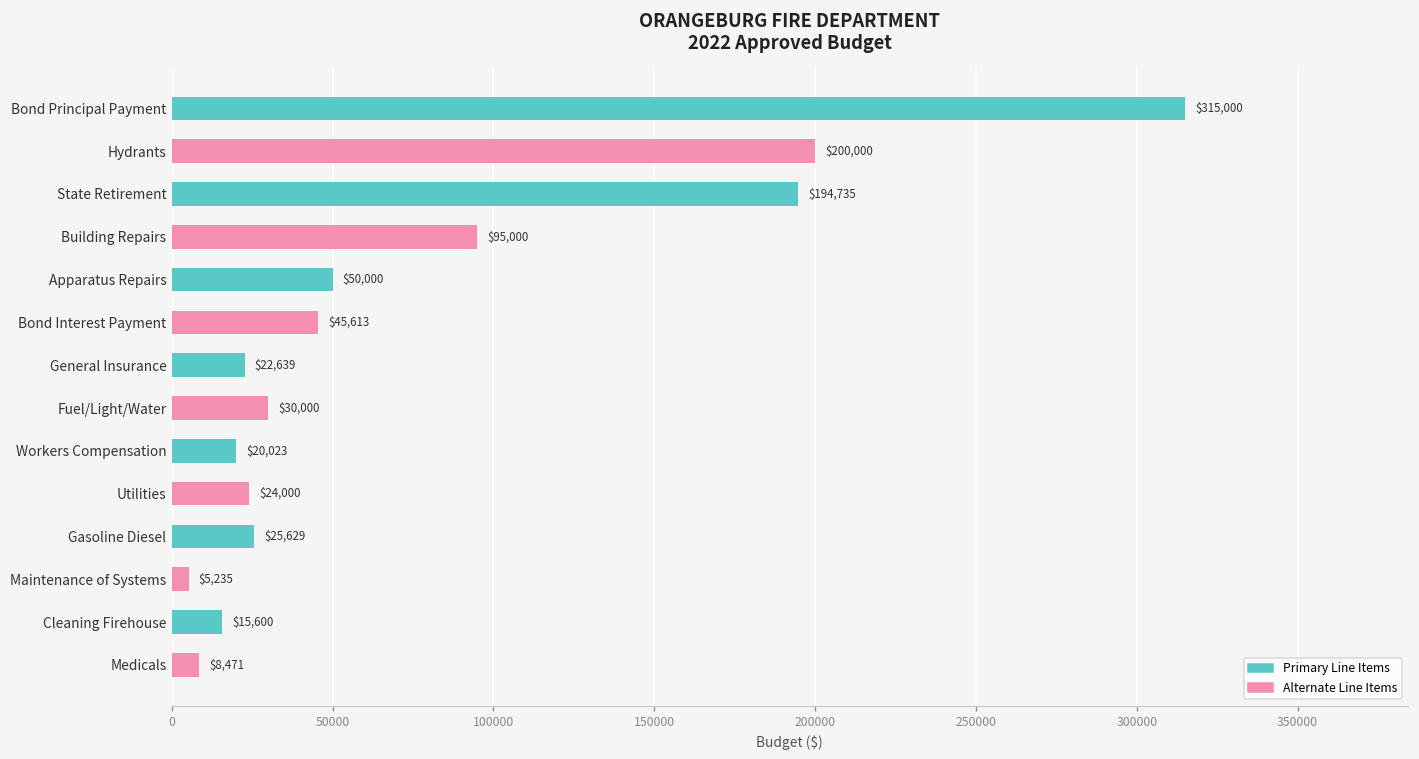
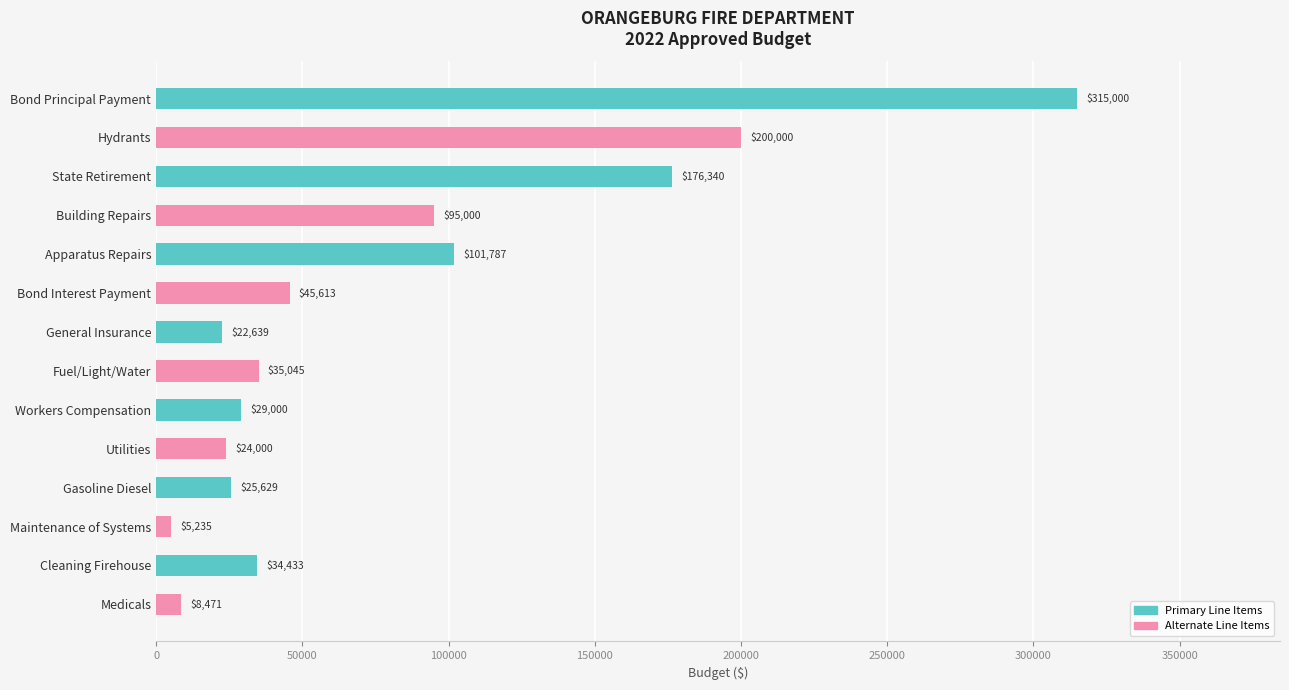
State Retirement: $194,735 -> $176,340
Apparatus Repairs: $50,000 -> $101,787
Fuel/Light/Water: $30,000 -> $35,045
Workers Compensation: $20,023 -> $29,000
Cleaning Firehouse: $15,600 -> $34,433
